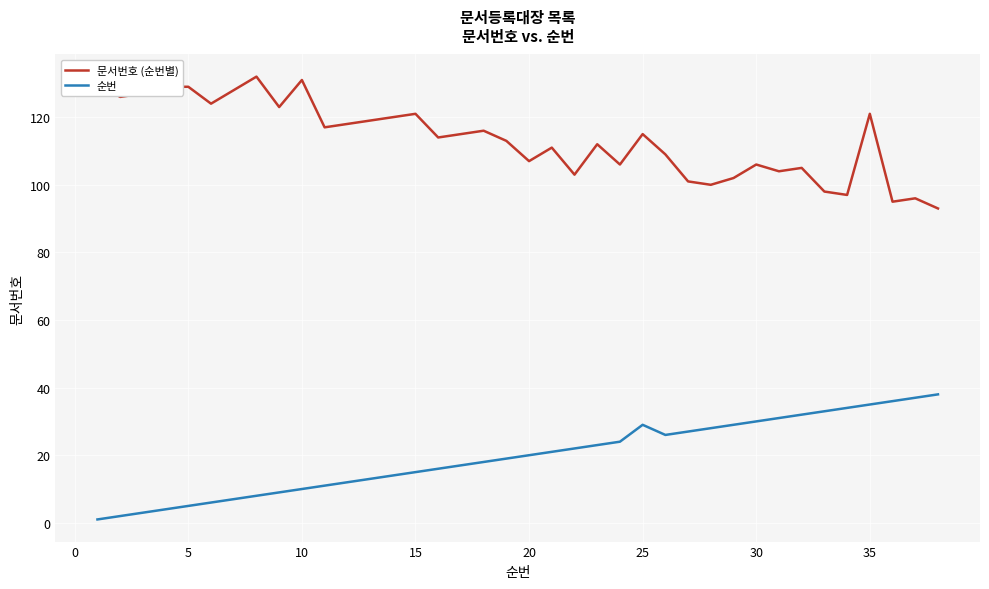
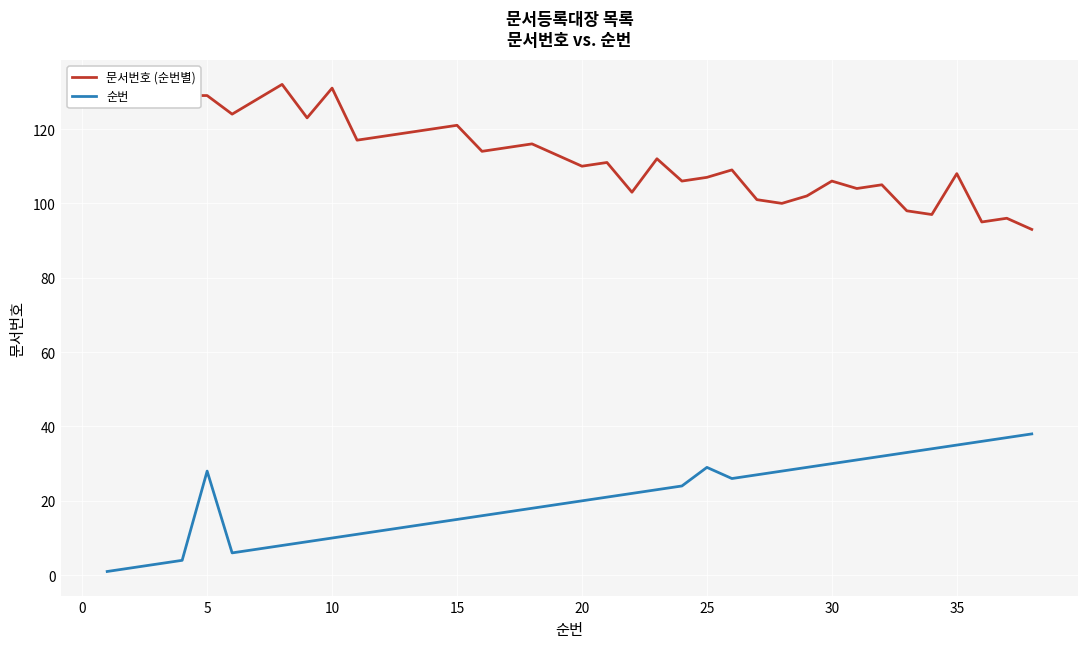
순번, 5: 5 -> 28
문서번호 (순번별), 20: 107 -> 110
문서번호 (순번별), 25: 115 -> 107
문서번호 (순번별), 35: 121 -> 108
